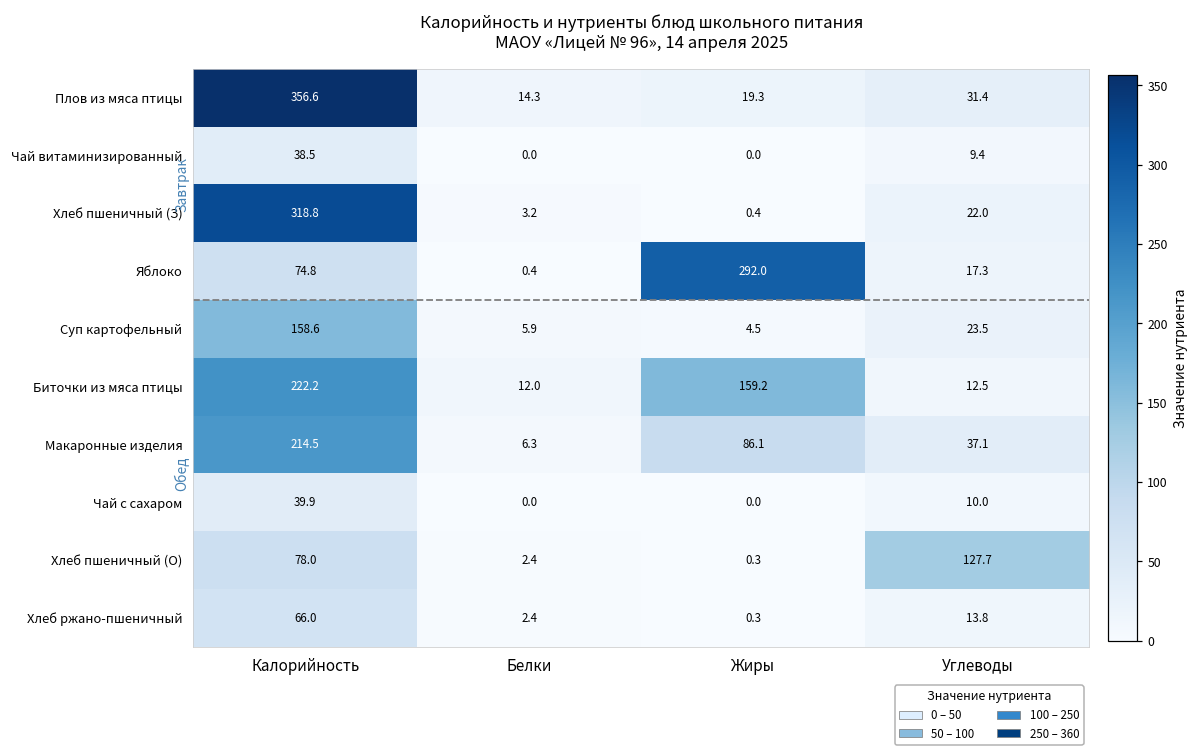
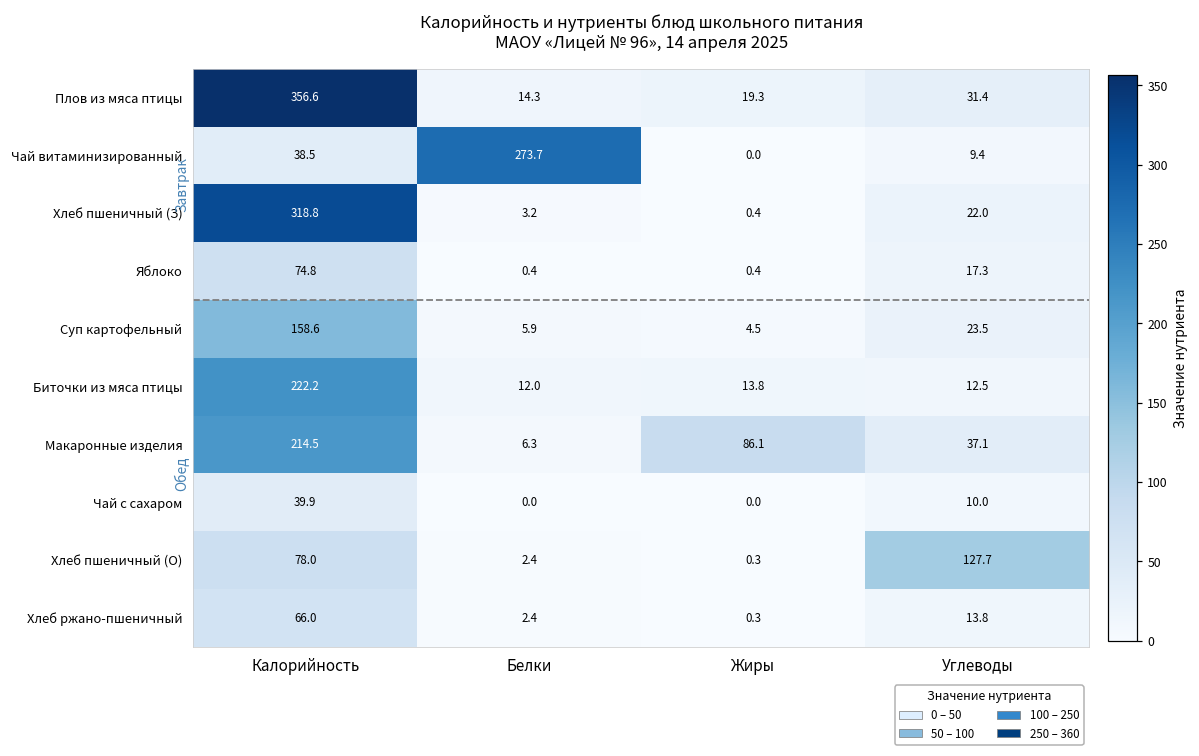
Чай витаминизированный, Белки: 0.0 -> 273.7
Яблоко, Жиры: 292.0 -> 0.4
Биточки из мяса птицы, Жиры: 159.2 -> 13.8
